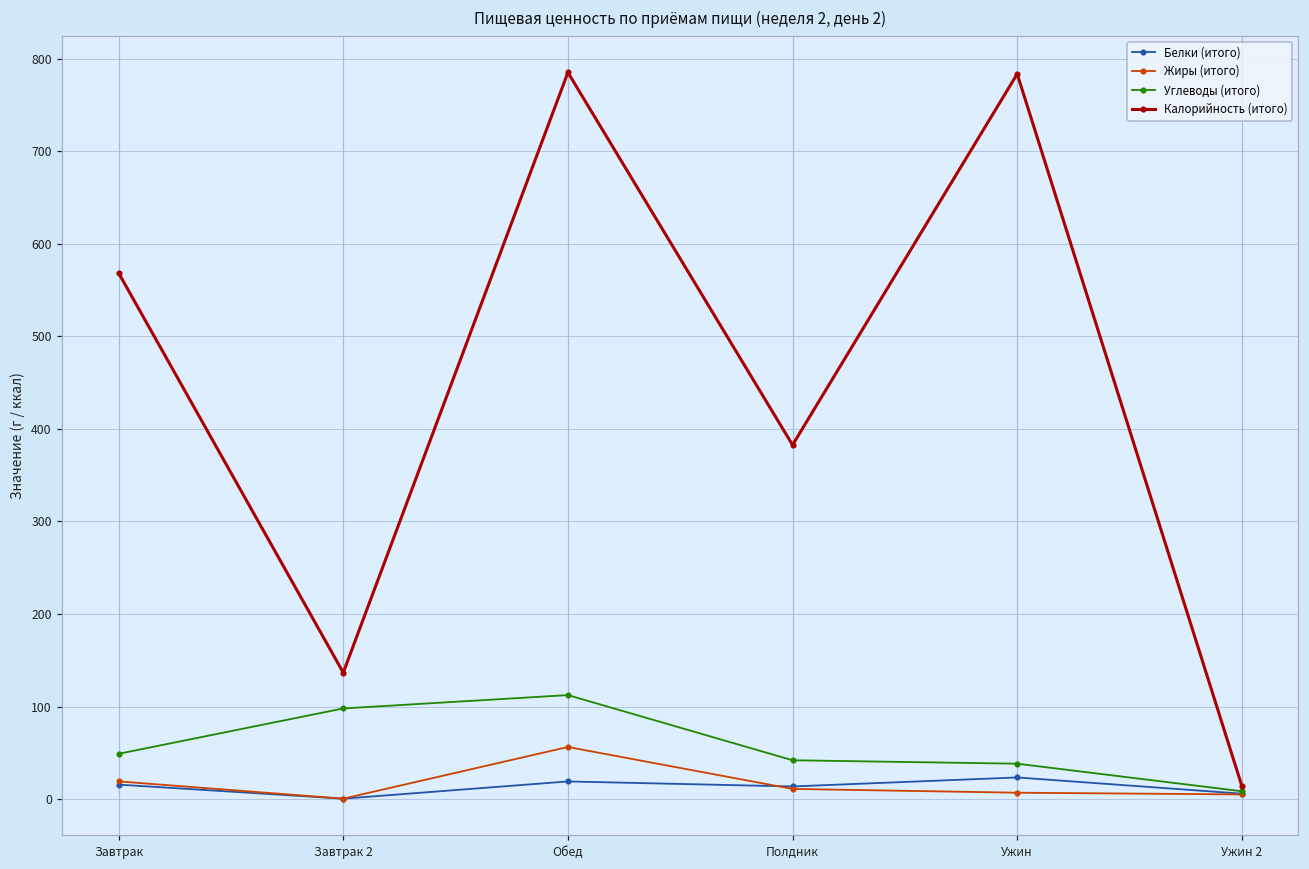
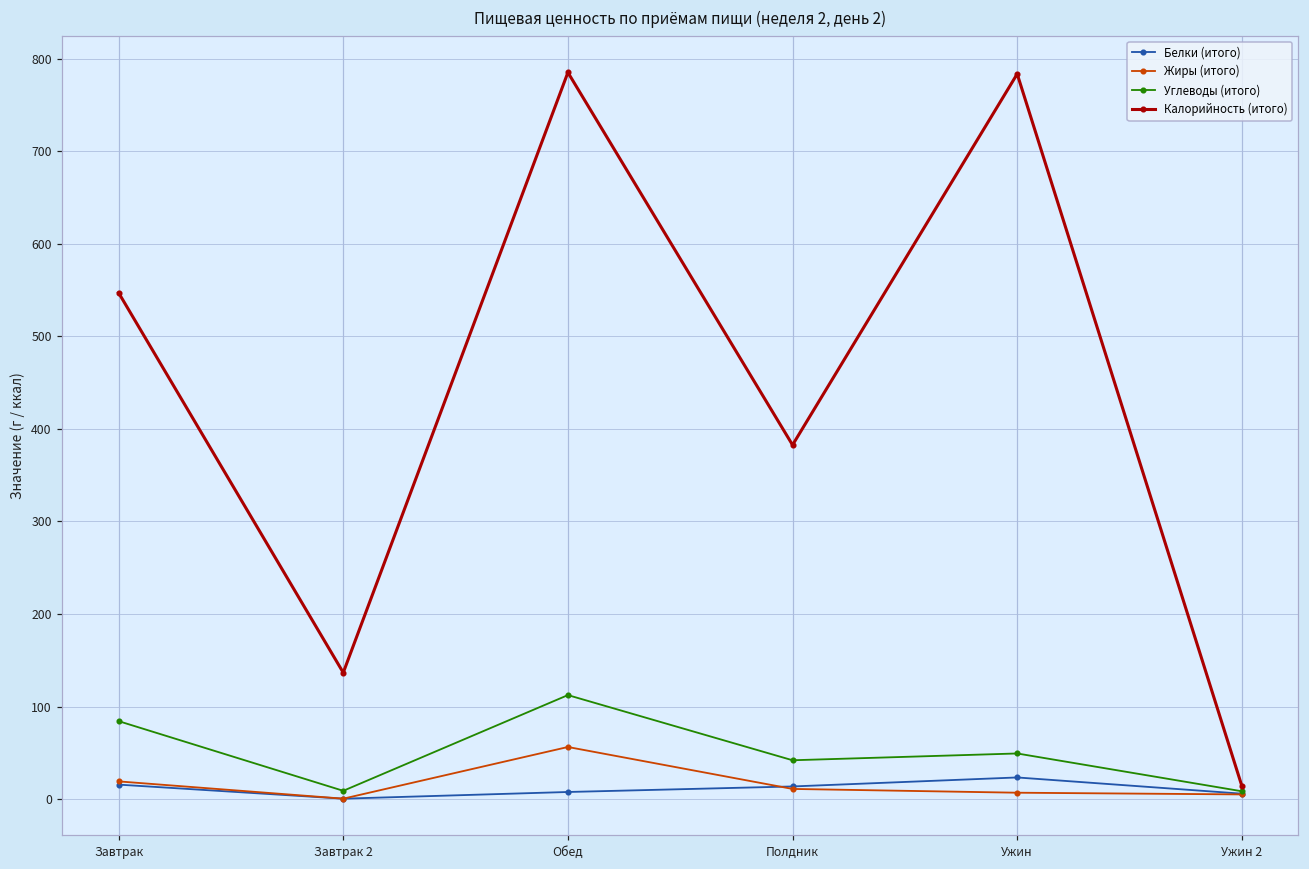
Углеводы (итого), Завтрак: 50 -> 80
Калорийность (итого), Завтрак: 570 -> 550
Углеводы (итого), Завтрак 2: 100 -> 10
Белки (итого), Обед: 20 -> 10
Углеводы (итого), Ужин: 40 -> 50
